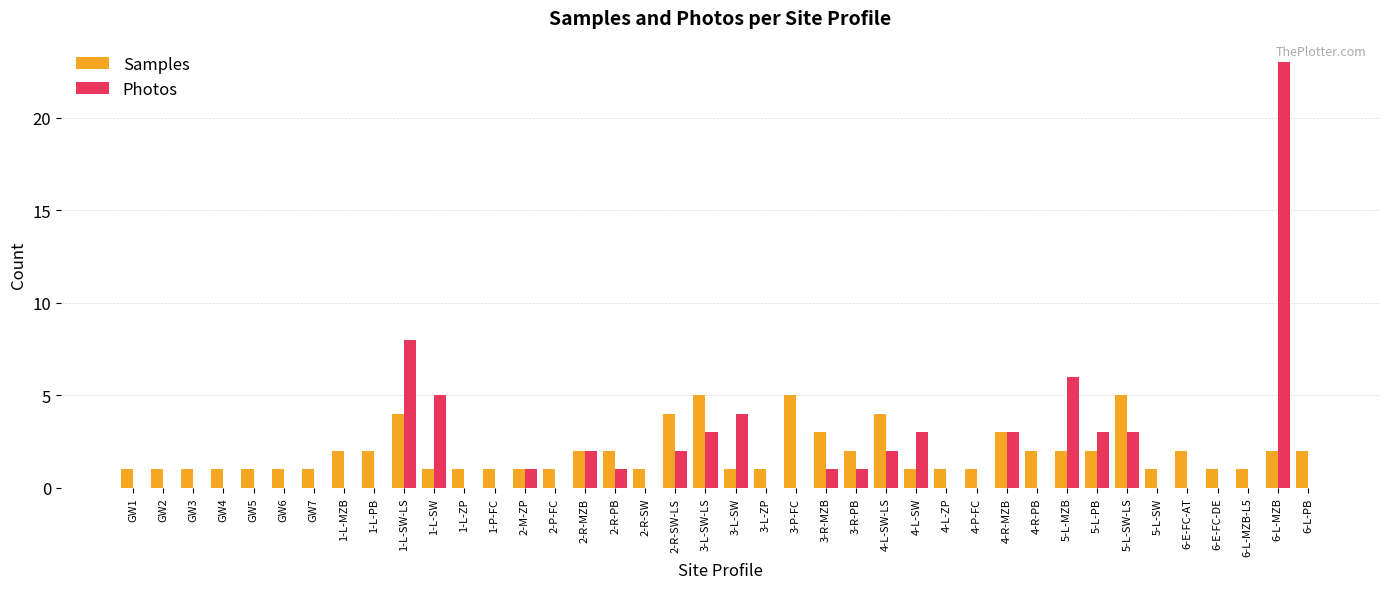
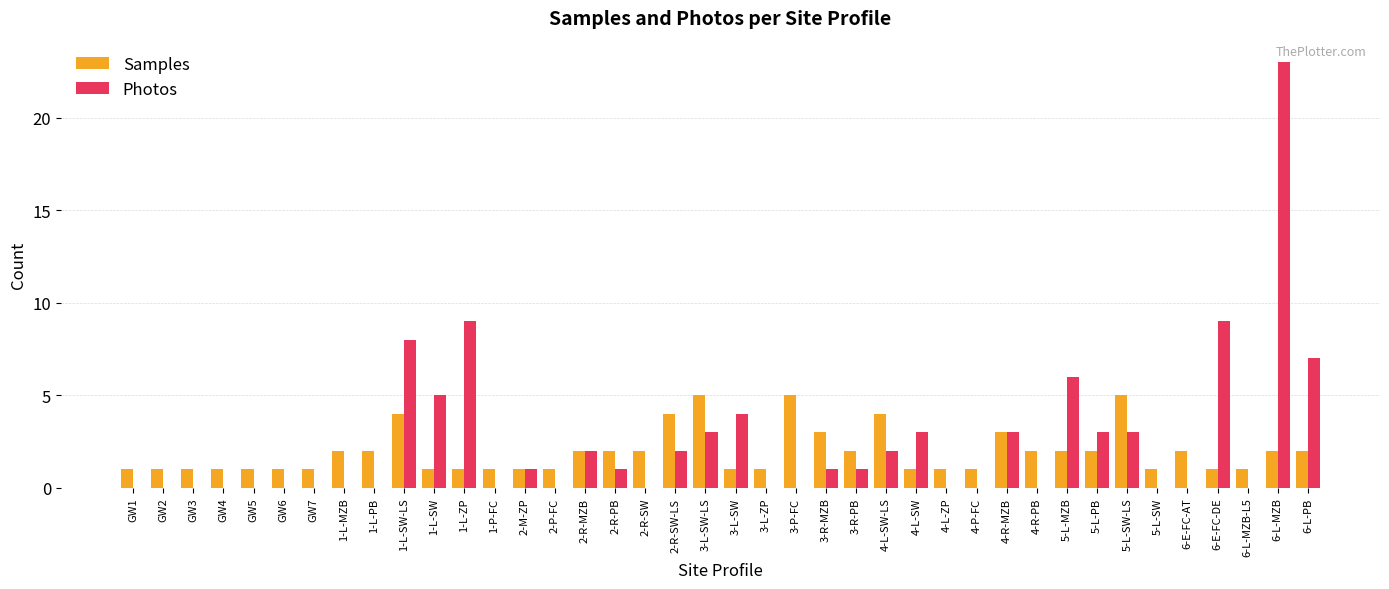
Photos, 1-L-ZP: 0 -> 9
Samples, 2-R-SW: 1 -> 2
Photos, 6-E-FC-DE: 0 -> 9
Photos, 6-L-PB: 0 -> 7
